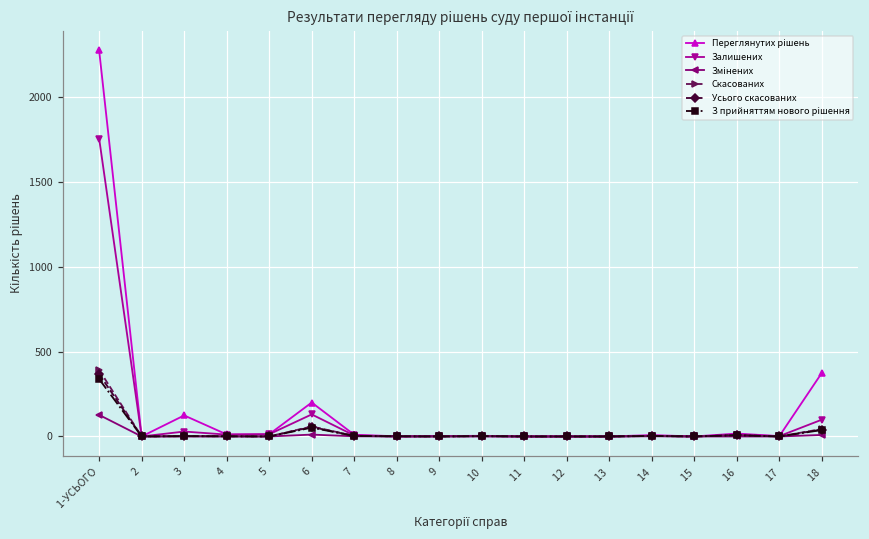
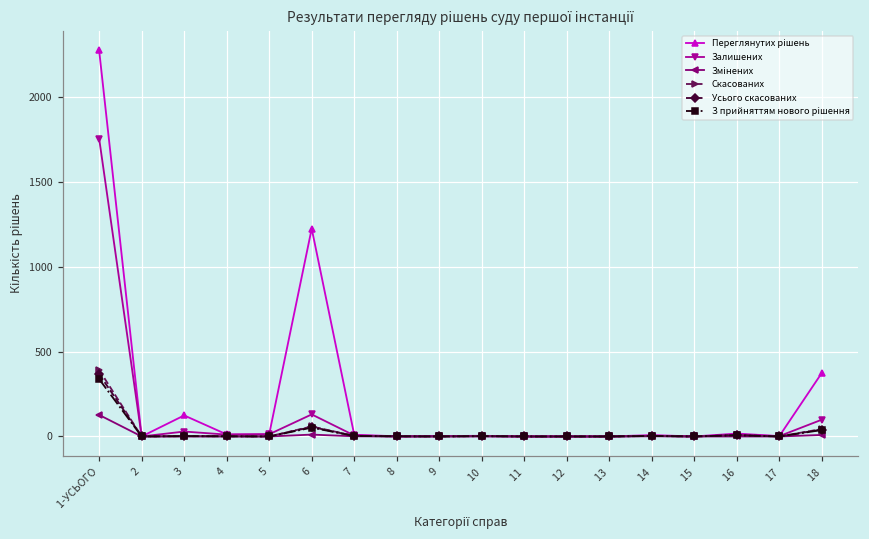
Переглянутих рішень, 6: 200 -> 1230
